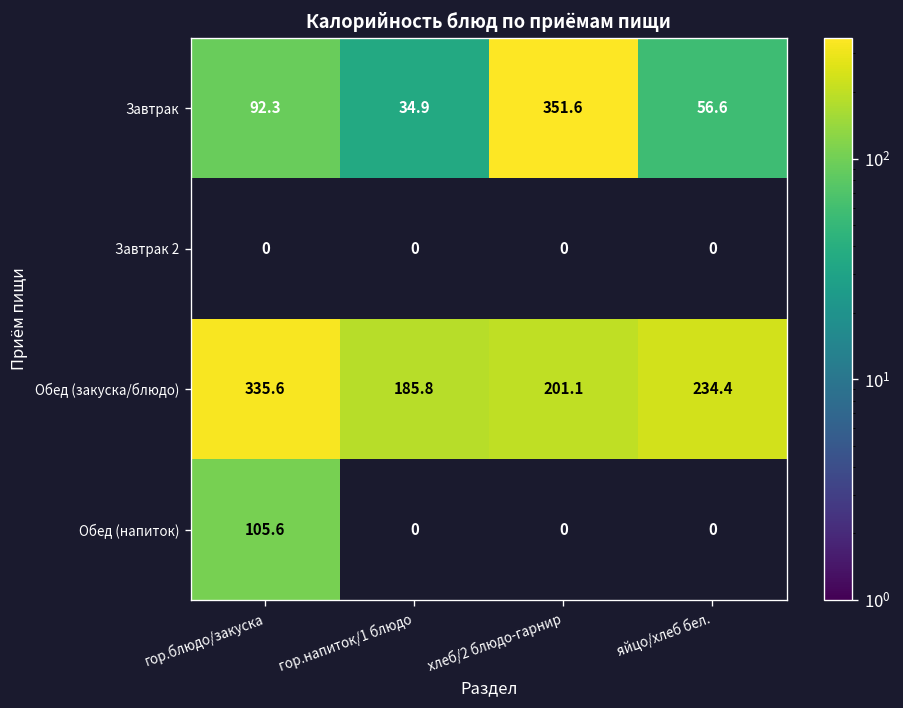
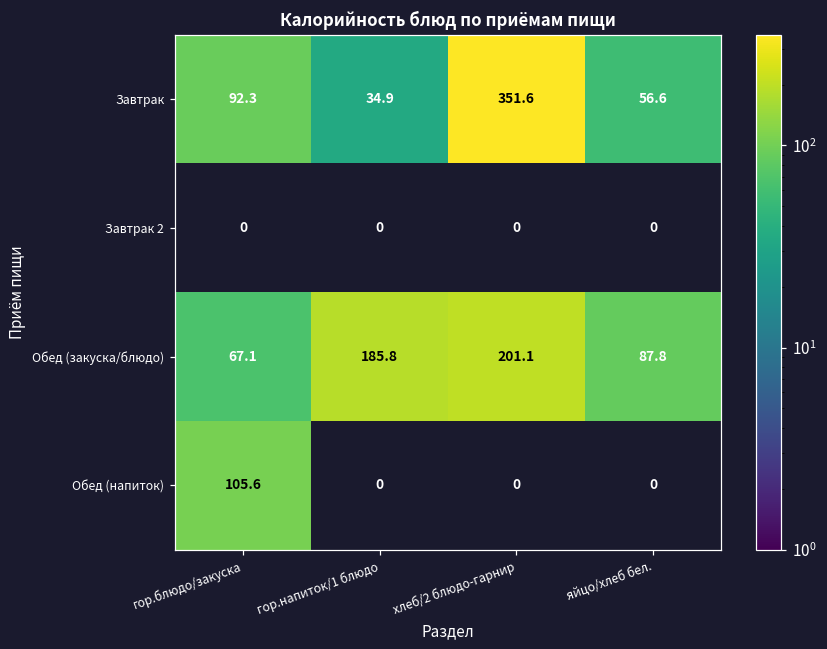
Обед (закуска/блюдо), гор.блюдо/закуска: 335.6 -> 67.1
Обед (закуска/блюдо), яйцо/хлеб бел.: 234.4 -> 87.8
